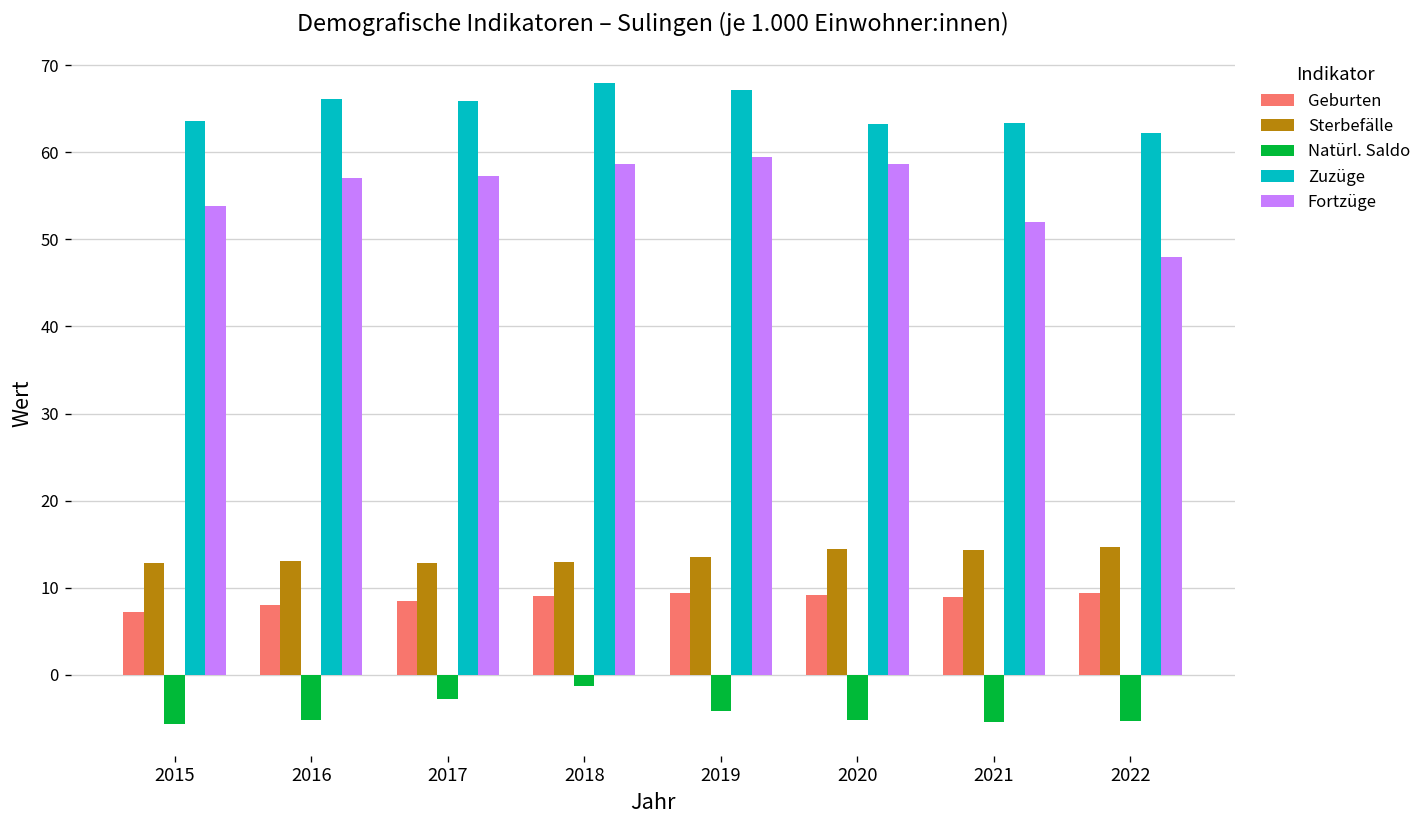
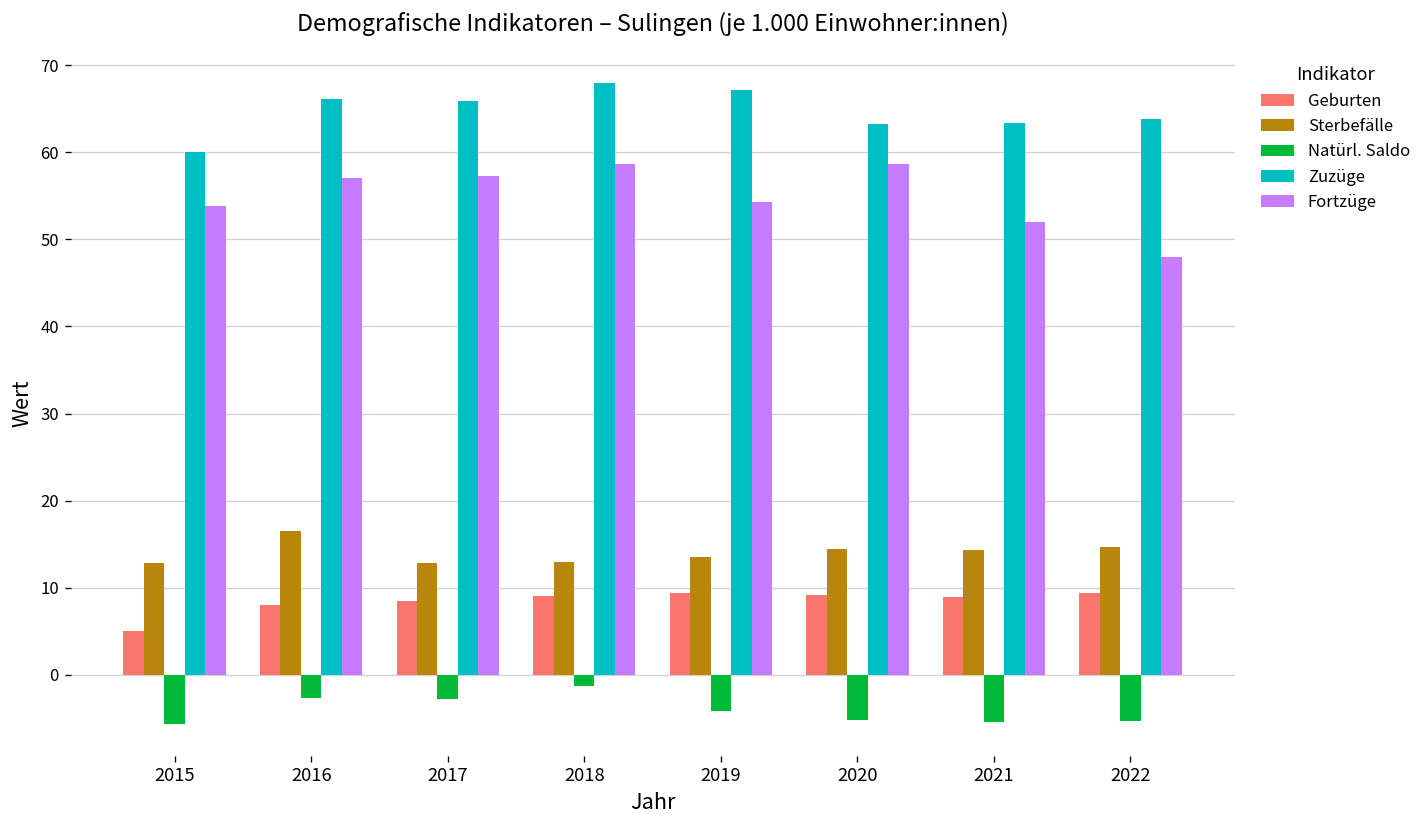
Geburten, 2015: 7 -> 5
Zuzüge, 2015: 64 -> 60
Sterbefälle, 2016: 13 -> 17
Natürl. Saldo, 2016: -5 -> -3
Fortzüge, 2019: 60 -> 54
Zuzüge, 2022: 62 -> 64
